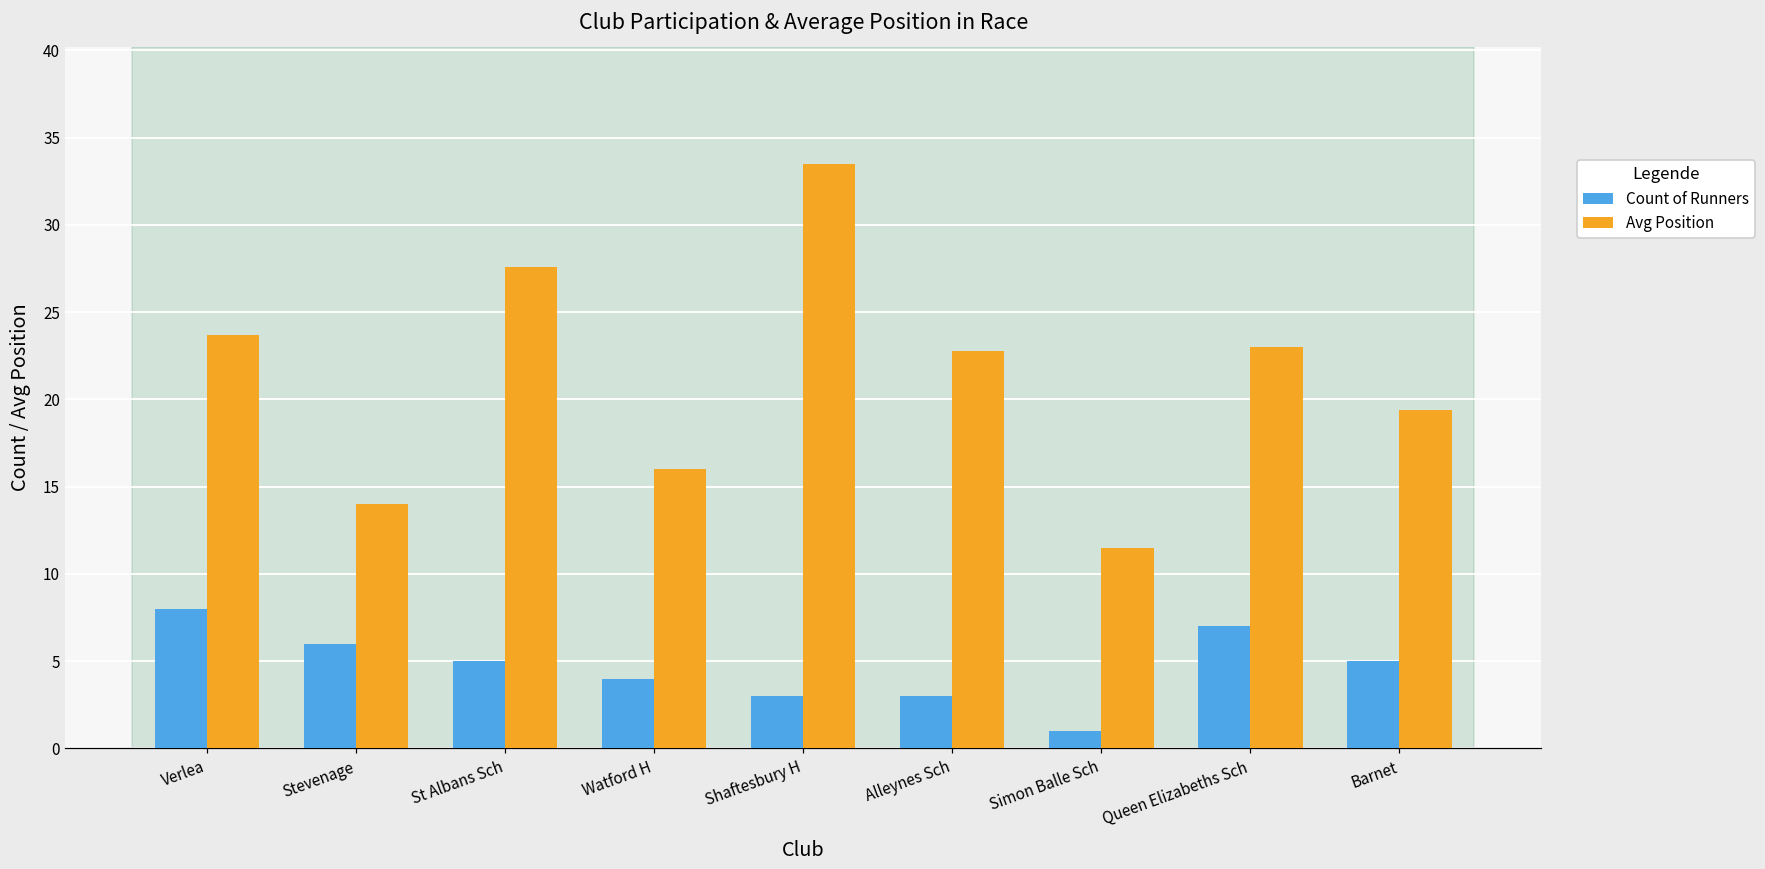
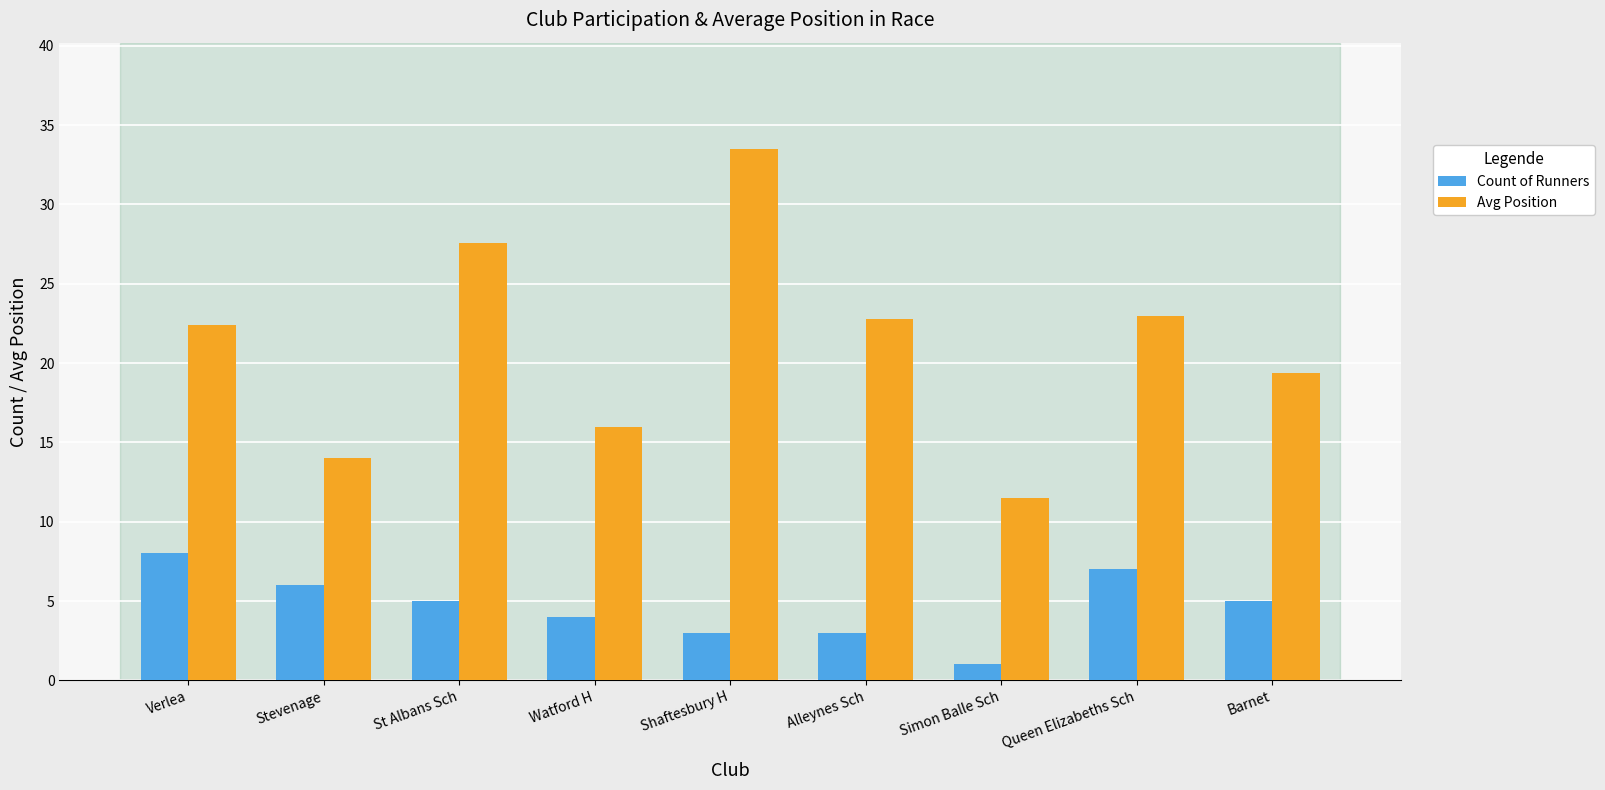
Avg Position, Verlea: 23.7 -> 22.4
